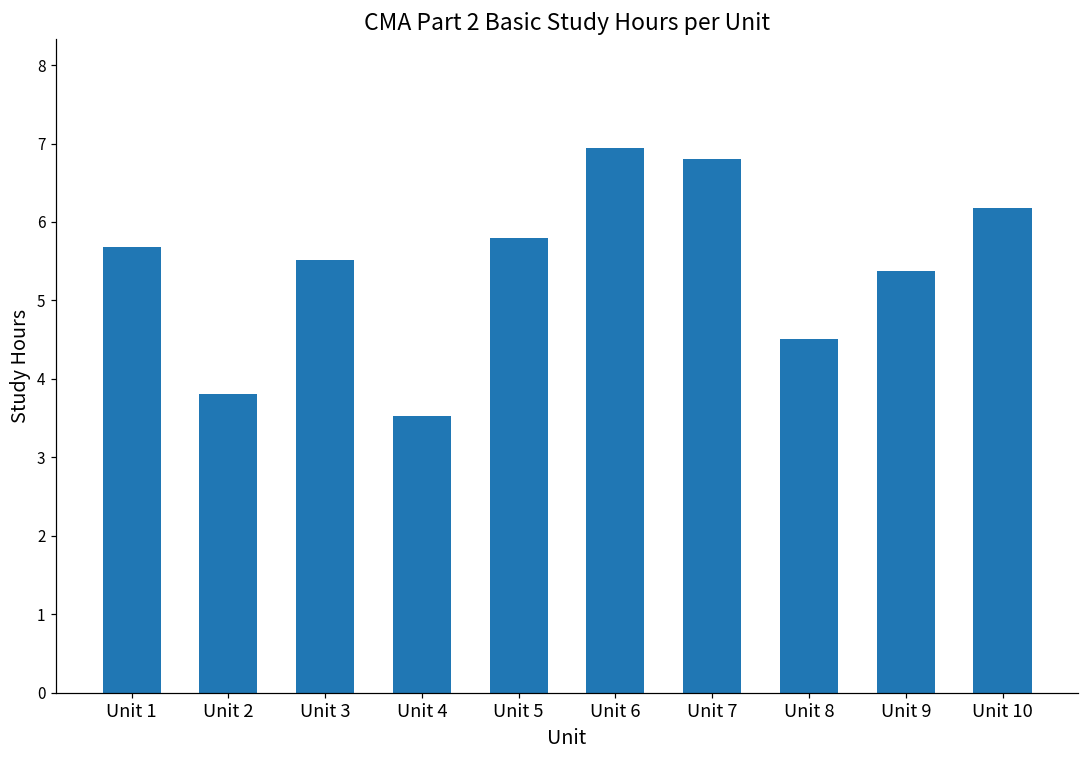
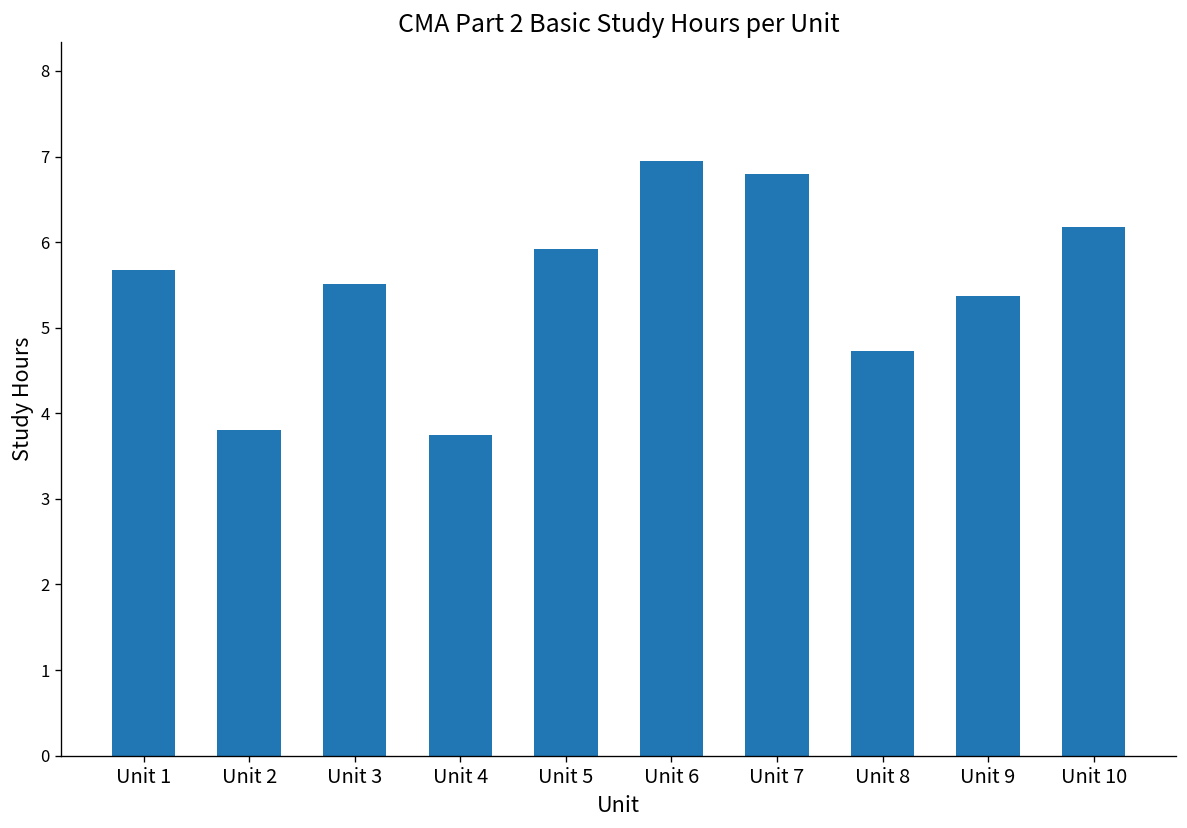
Unit 4: 3.5 -> 3.7
Unit 5: 5.8 -> 5.9
Unit 8: 4.5 -> 4.7
